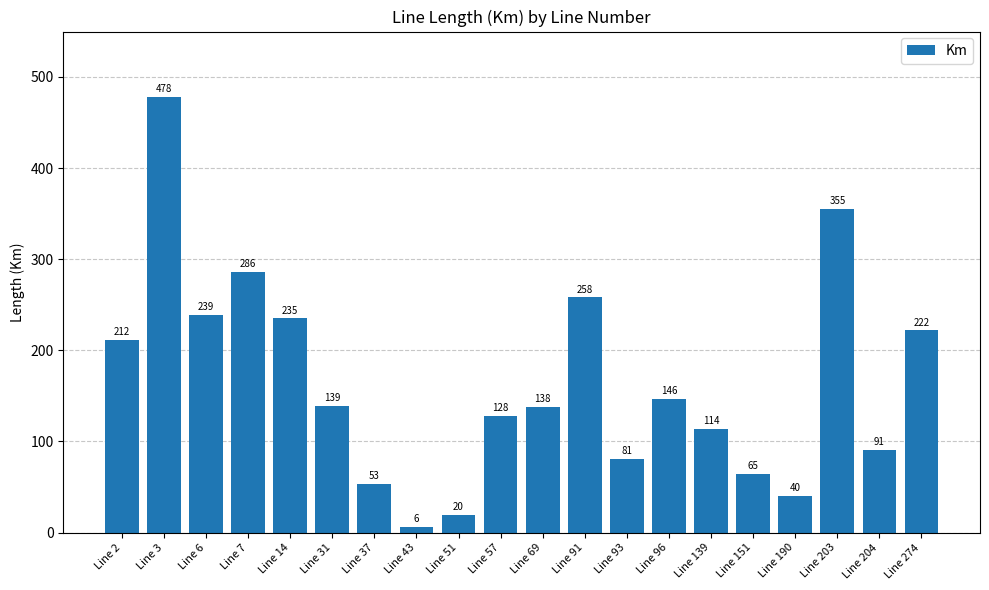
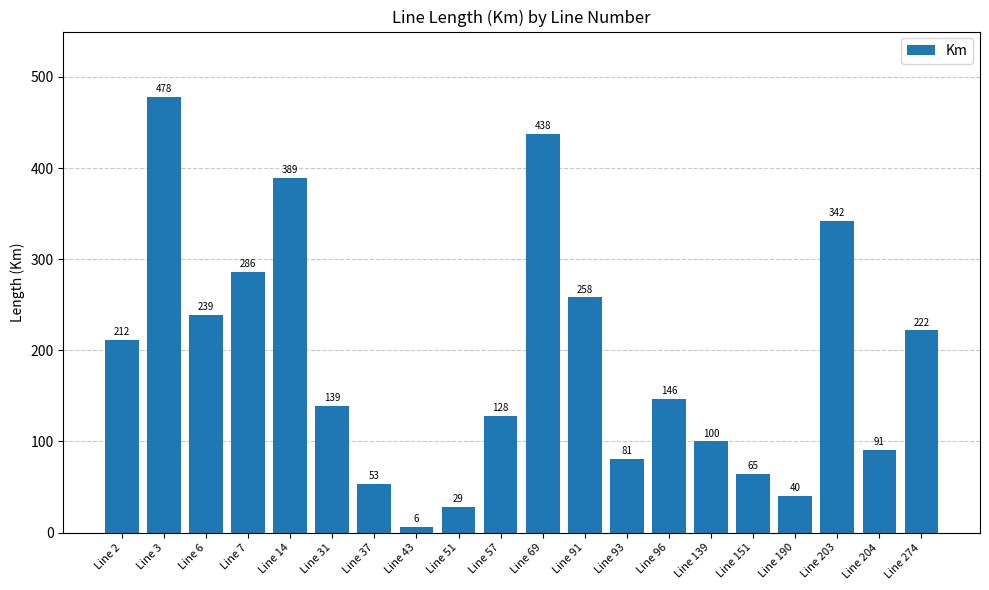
Line 14: 235 -> 389
Line 51: 20 -> 29
Line 69: 138 -> 438
Line 139: 114 -> 100
Line 203: 355 -> 342
